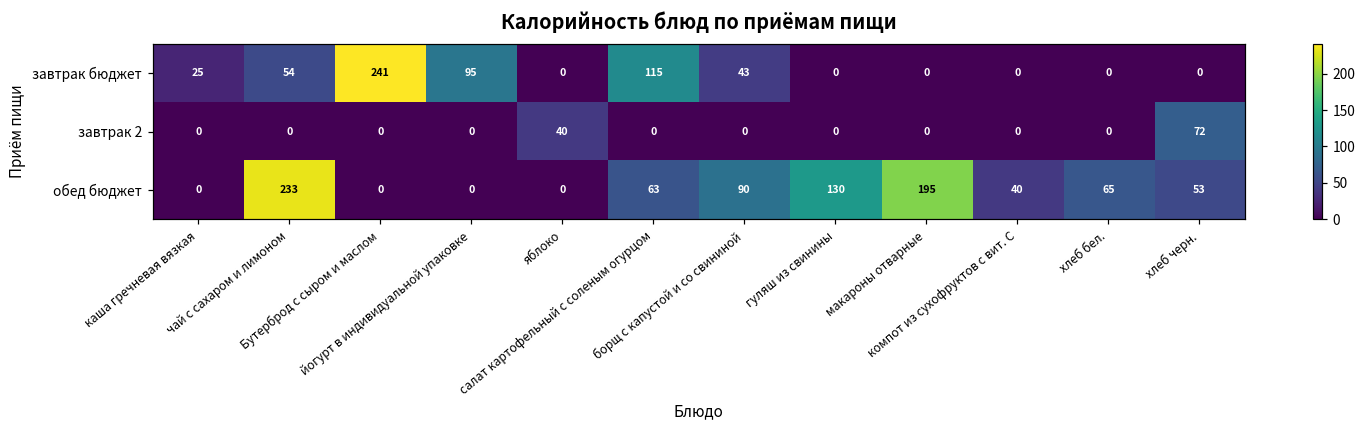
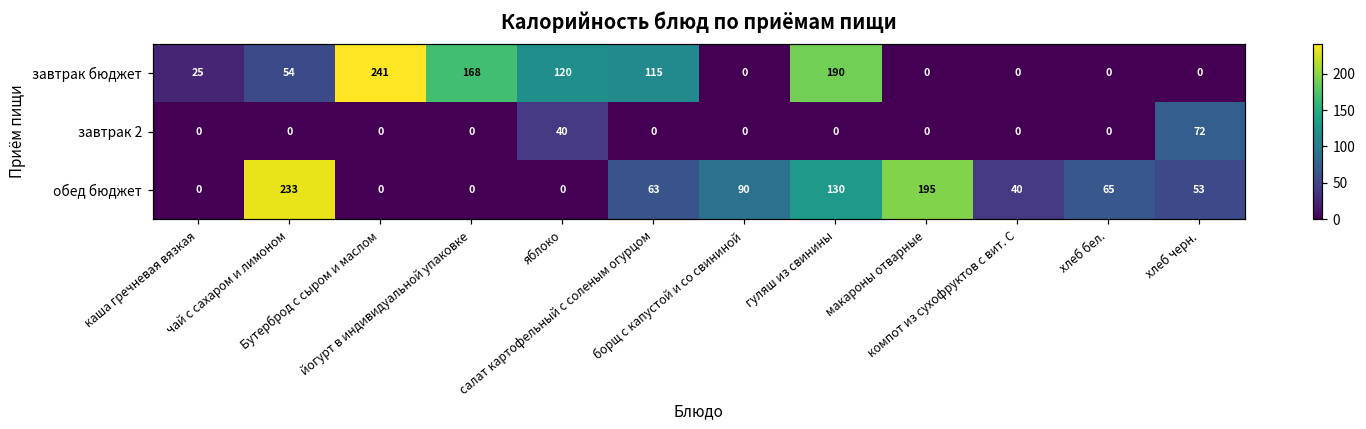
завтрак бюджет, йогурт в индивидуальной упаковке: 95 -> 168
завтрак бюджет, яблоко: 0 -> 120
завтрак бюджет, борщ с капустой и со свининой: 43 -> 0
завтрак бюджет, гуляш из свинины: 0 -> 190
